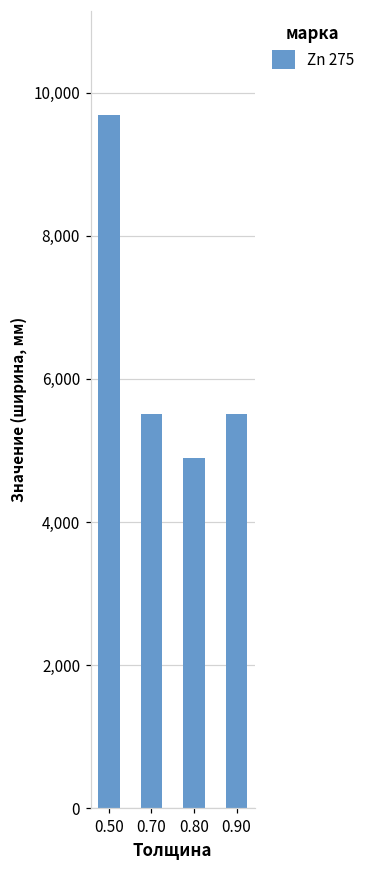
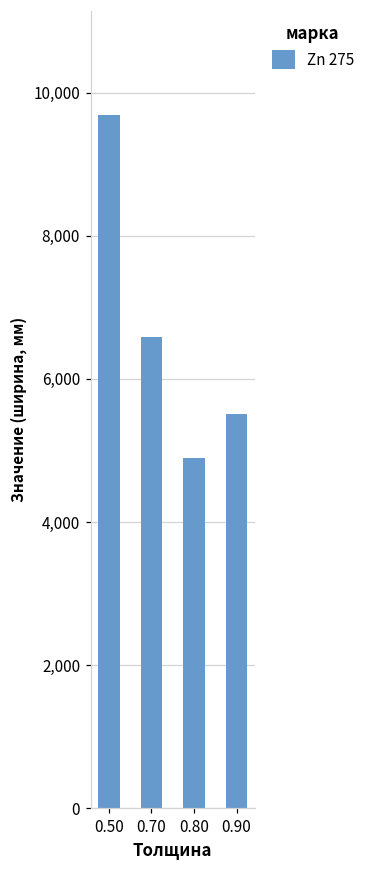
0.70: 5,500 -> 6,600
